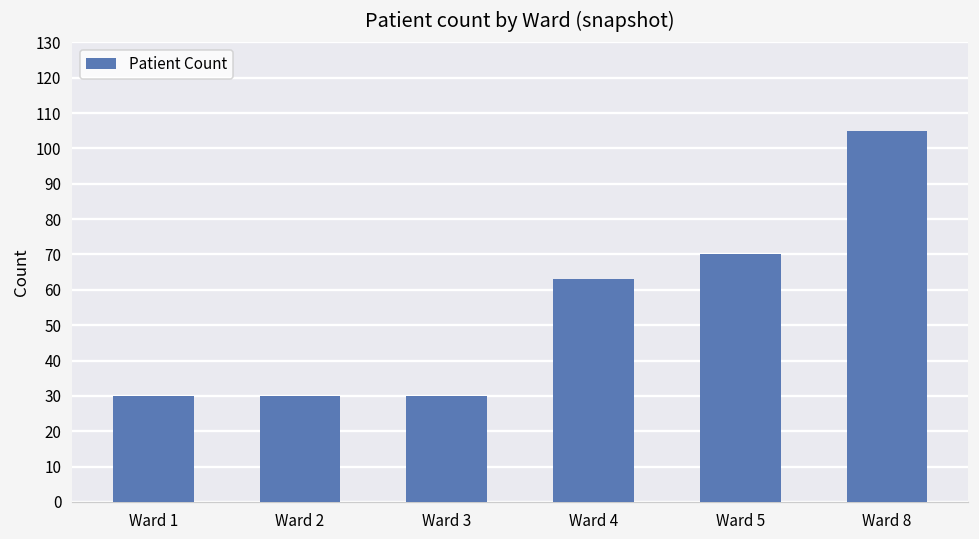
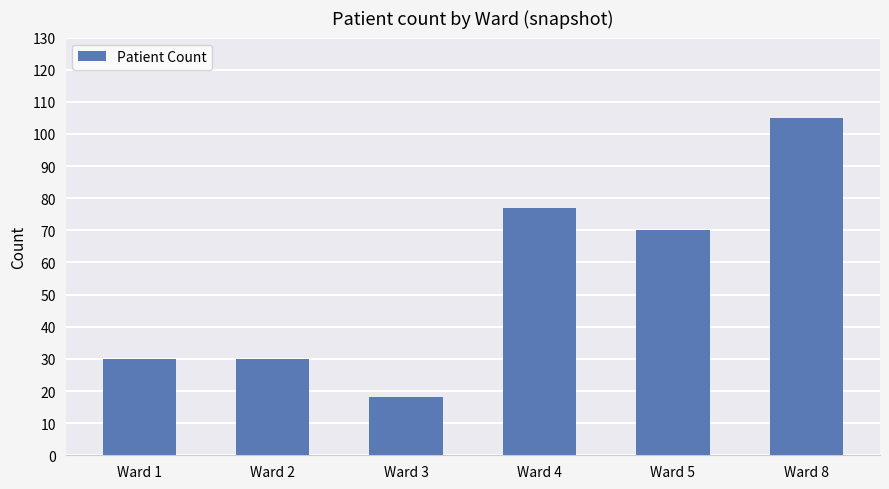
Ward 3: 30 -> 18
Ward 4: 63 -> 77
